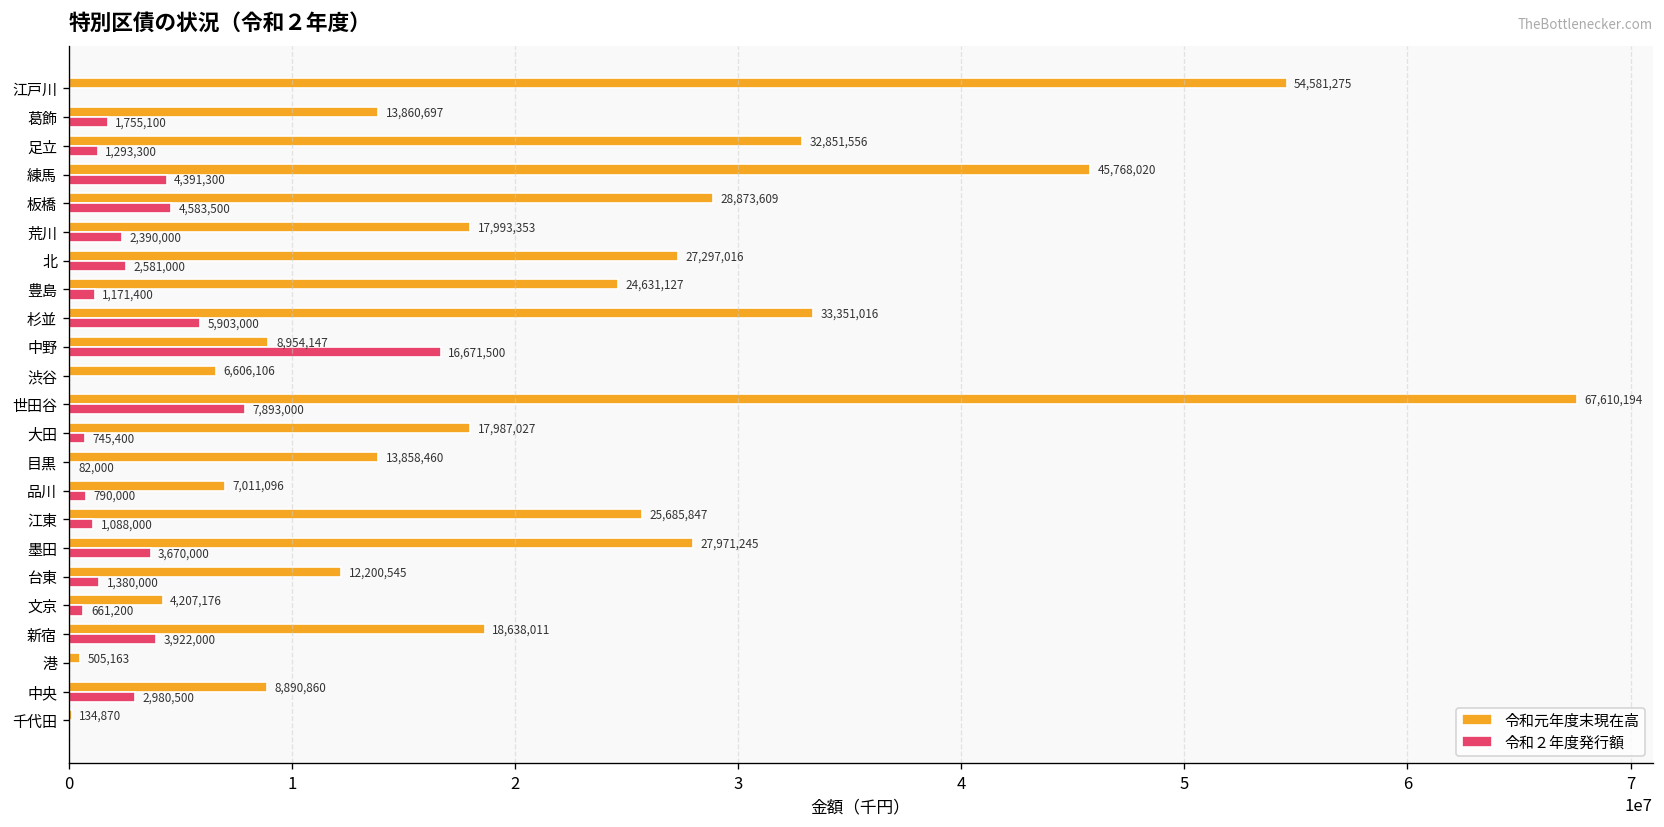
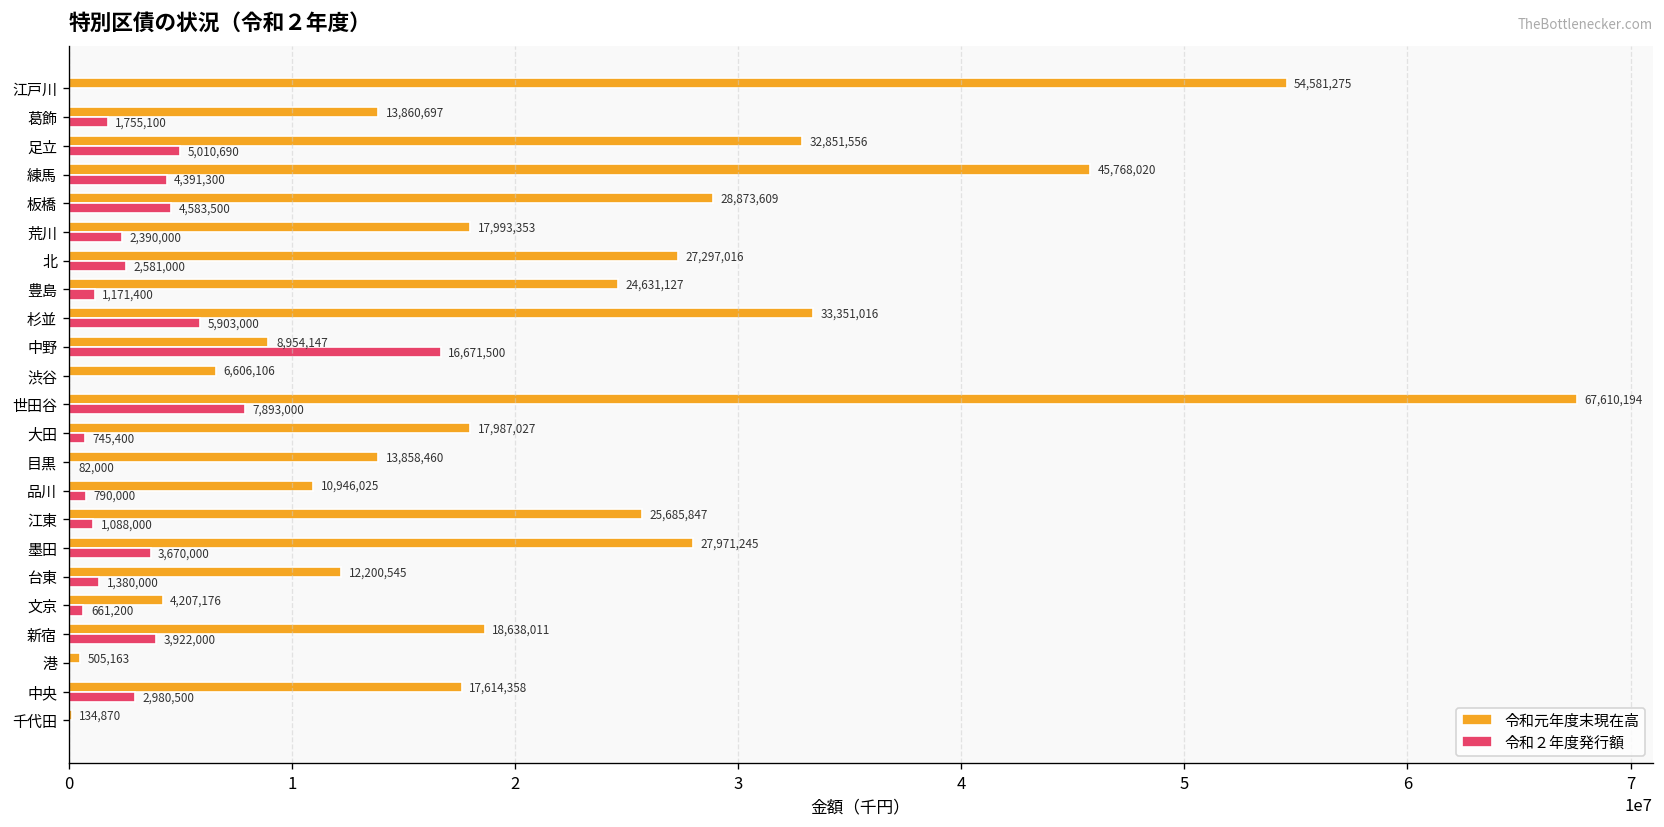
令和２年度発行額, 足立: 1,293,300 -> 5,010,690
令和元年度末現在高, 品川: 7,011,096 -> 10,946,025
令和元年度末現在高, 中央: 8,890,860 -> 17,614,358
